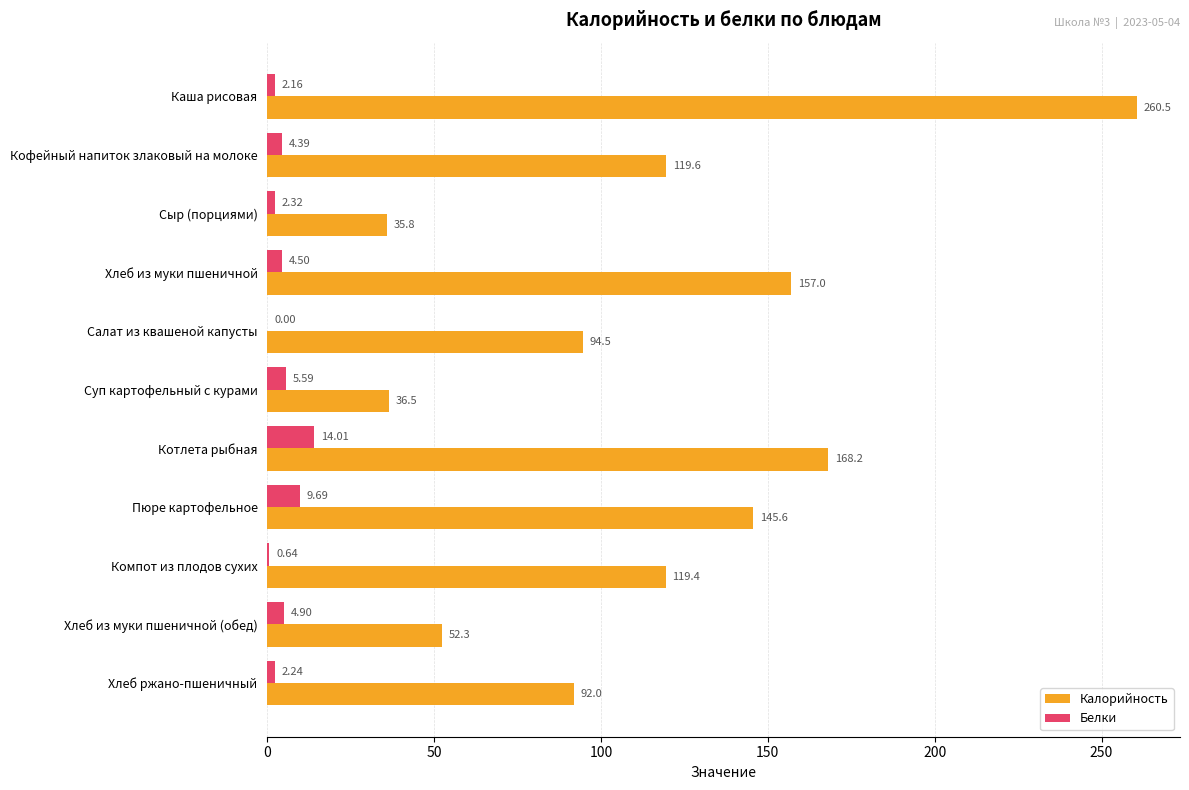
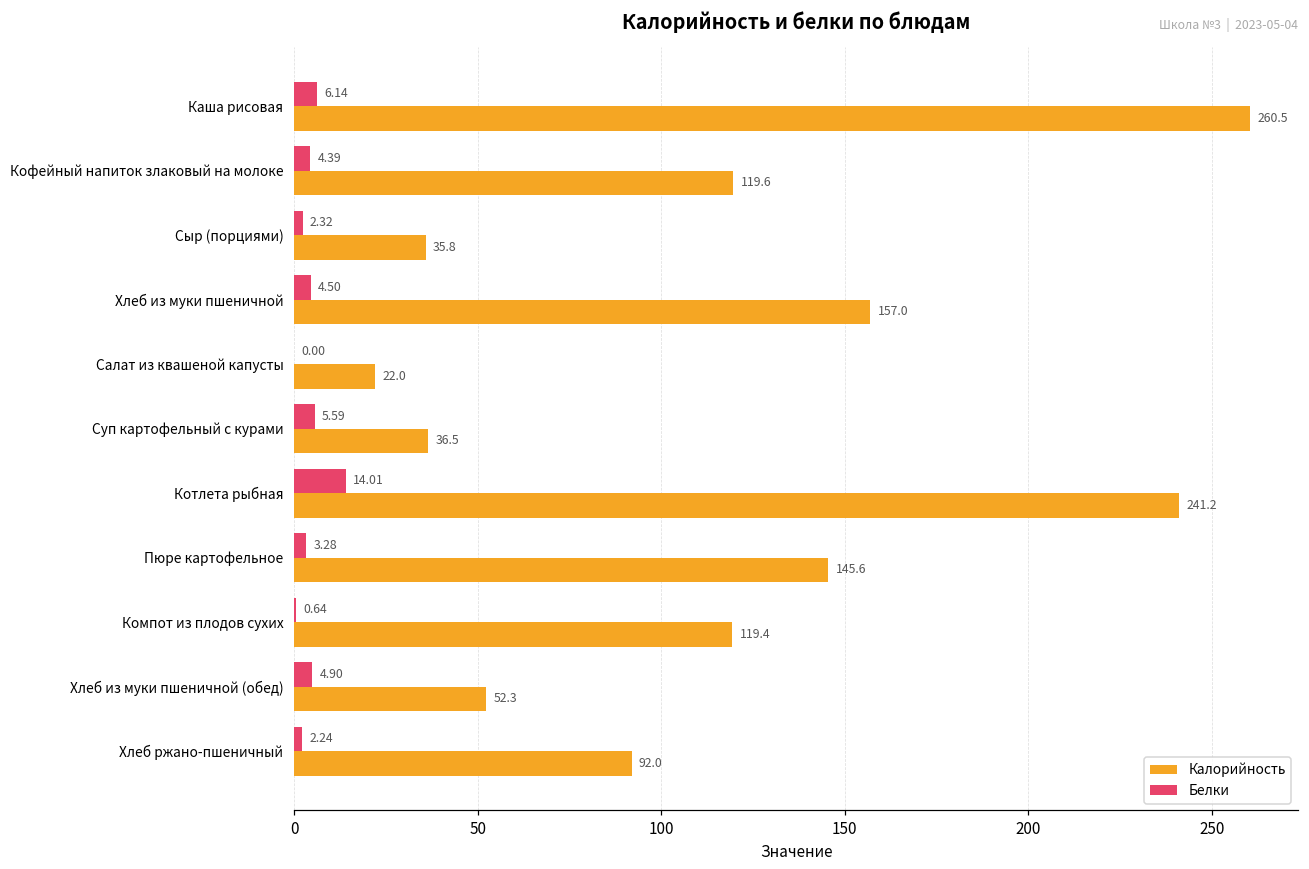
Белки, Каша рисовая: 2.16 -> 6.14
Калорийность, Салат из квашеной капусты: 94.5 -> 22.0
Калорийность, Котлета рыбная: 168.2 -> 241.2
Белки, Пюре картофельное: 9.69 -> 3.28
